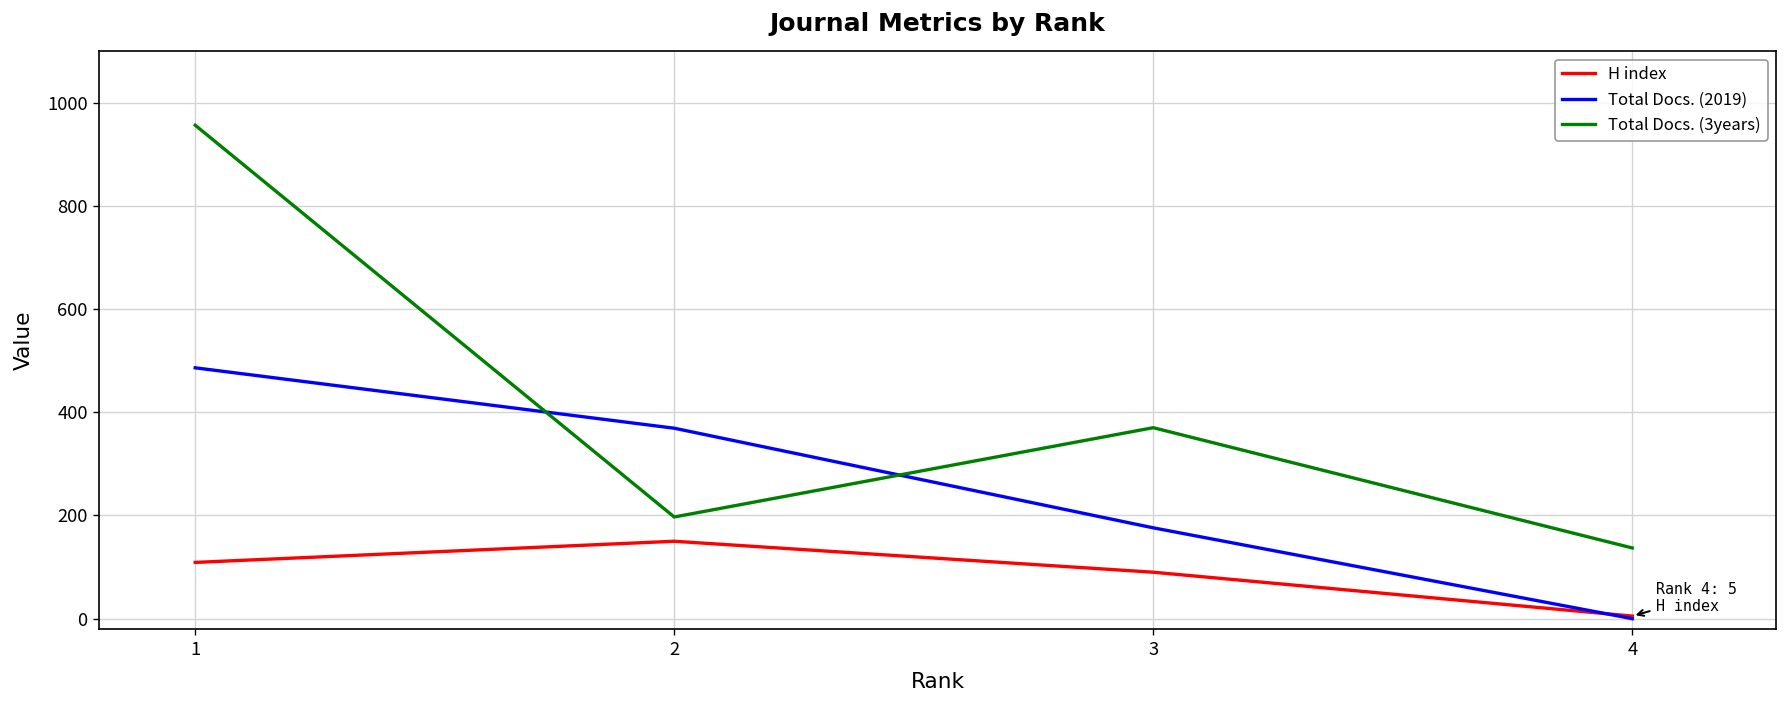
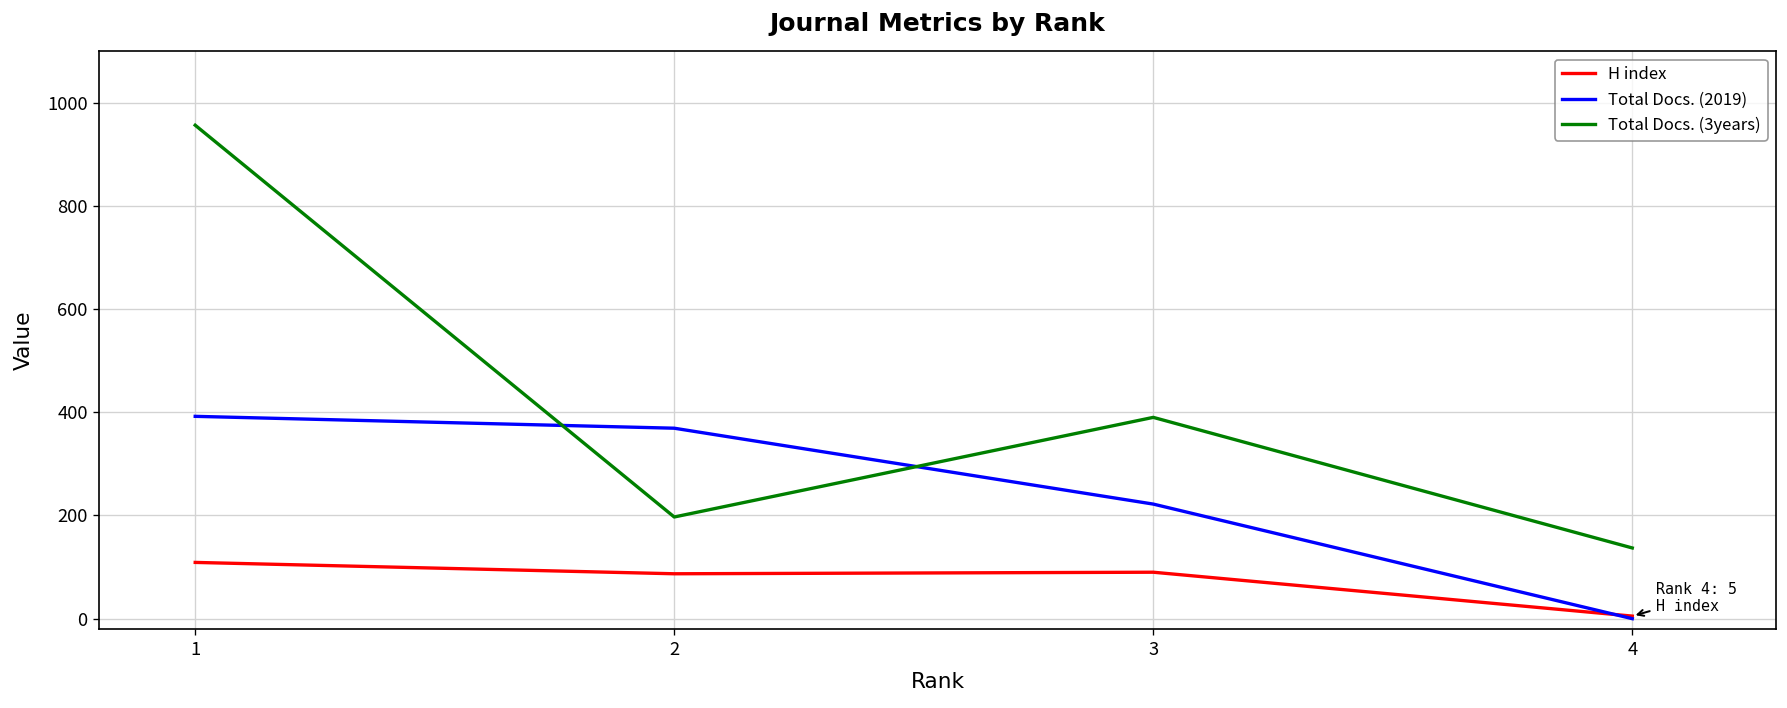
Total Docs. (2019), 1: 490 -> 390
H index, 2: 150 -> 90
Total Docs. (2019), 3: 180 -> 220
Total Docs. (3years), 3: 370 -> 390
